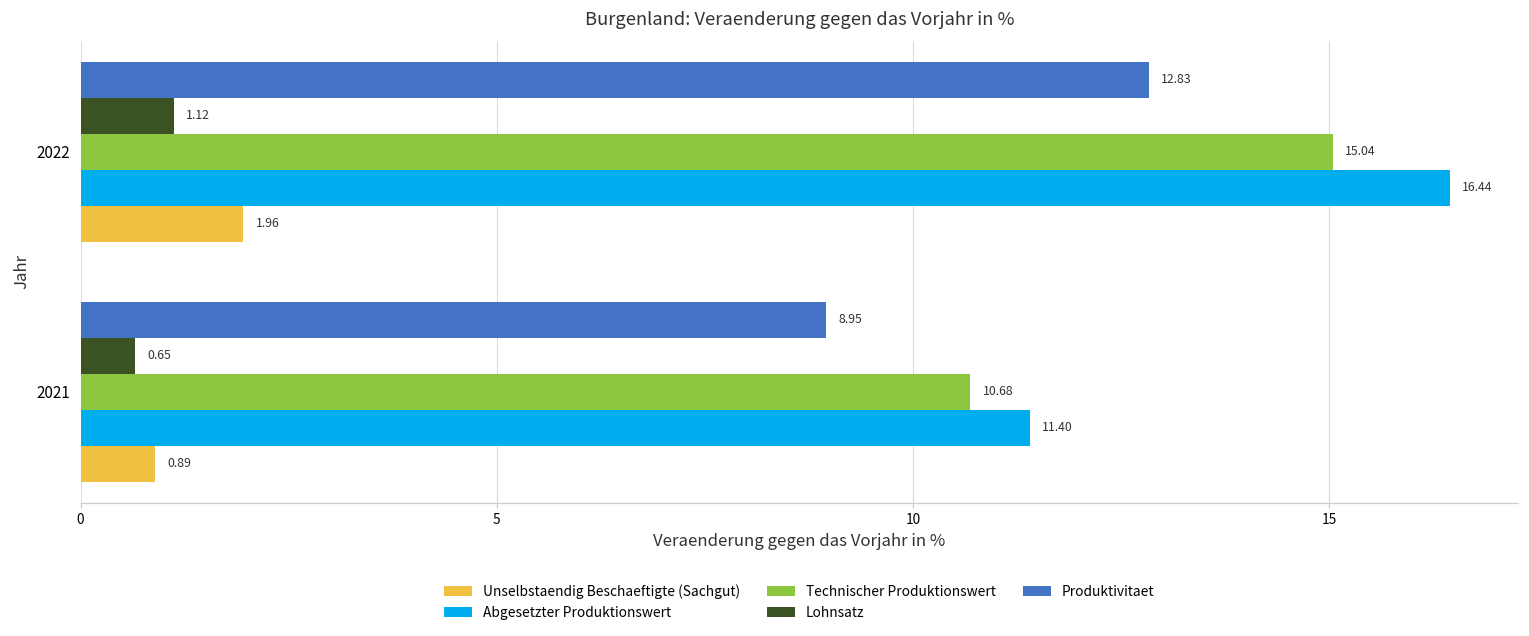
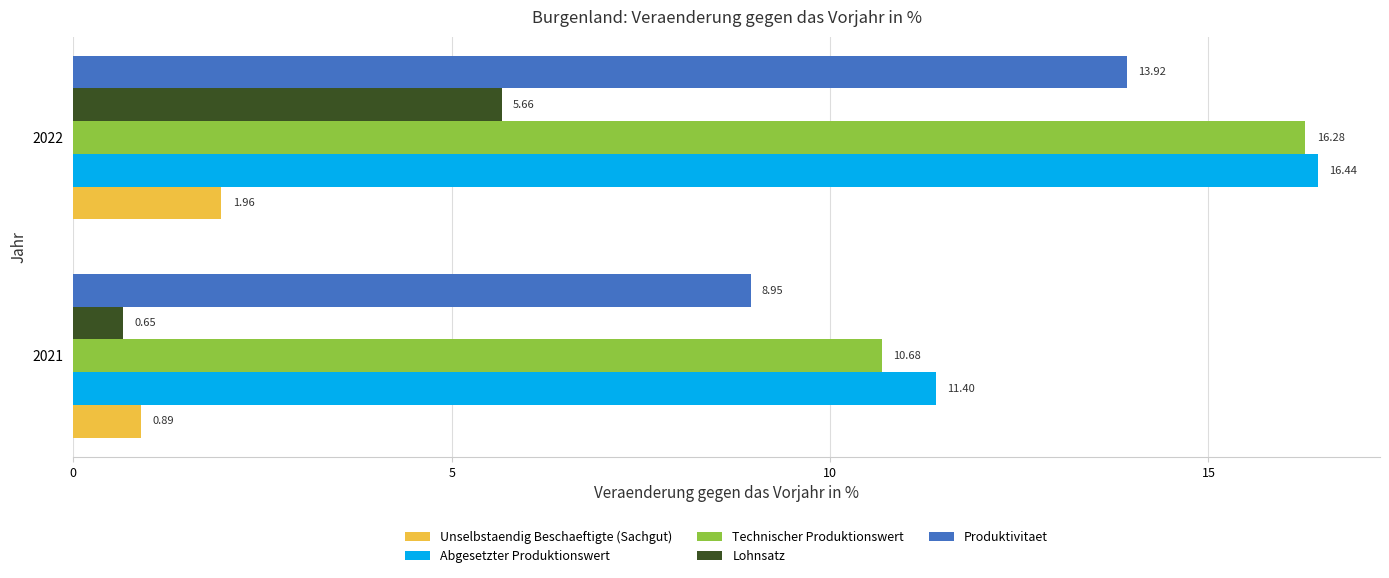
Produktivitaet, 2022: 12.83 -> 13.92
Lohnsatz, 2022: 1.12 -> 5.66
Technischer Produktionswert, 2022: 15.04 -> 16.28
